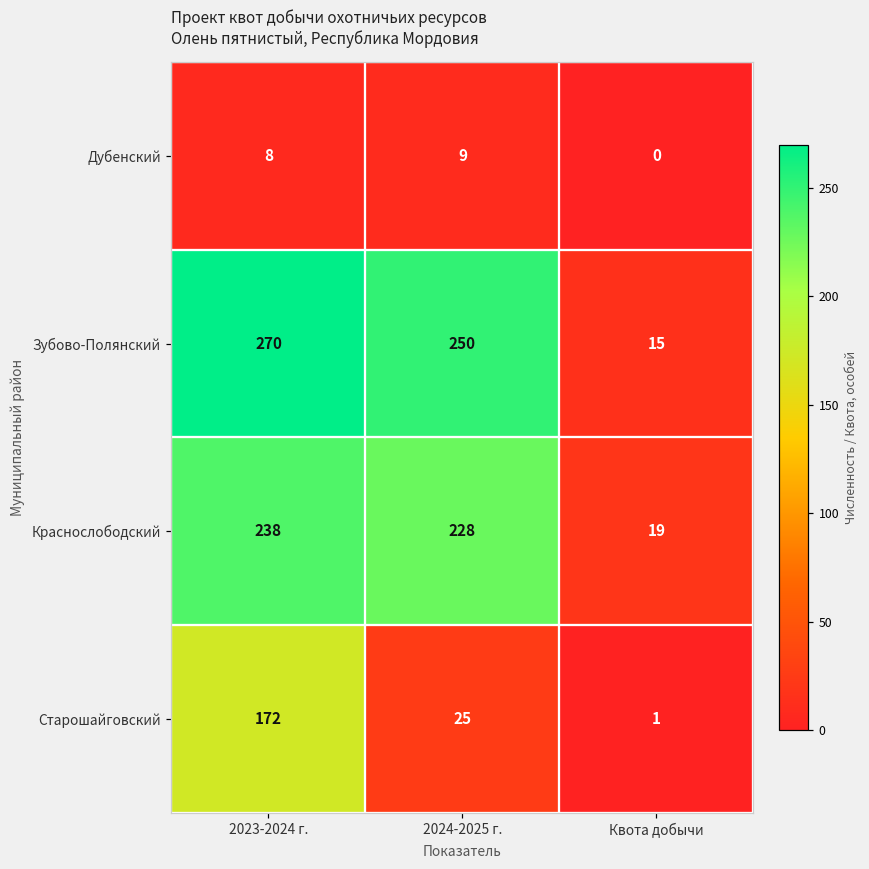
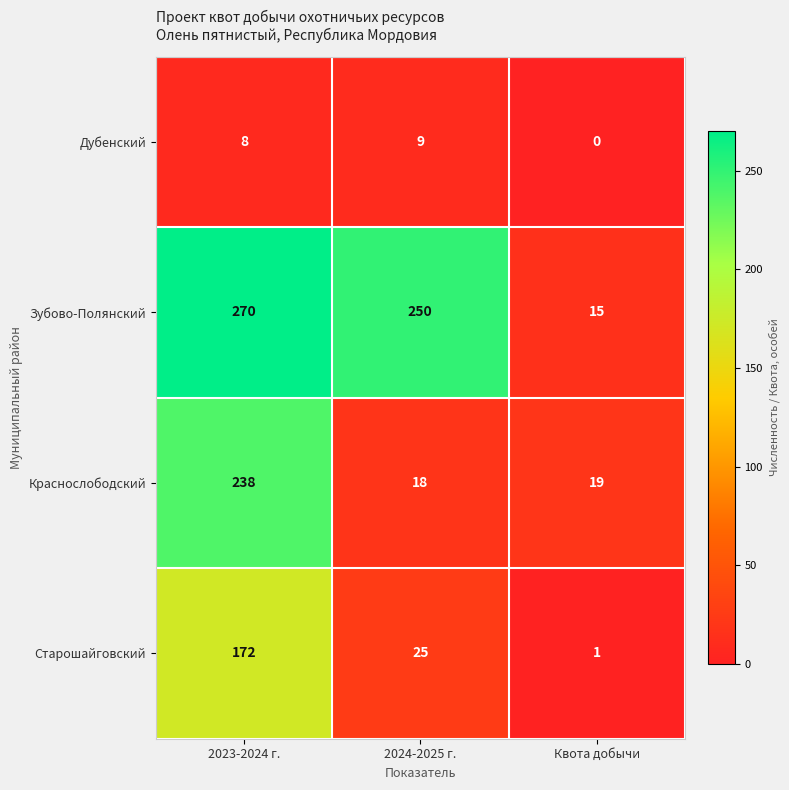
Краснослободский, 2024-2025 г.: 228 -> 18
